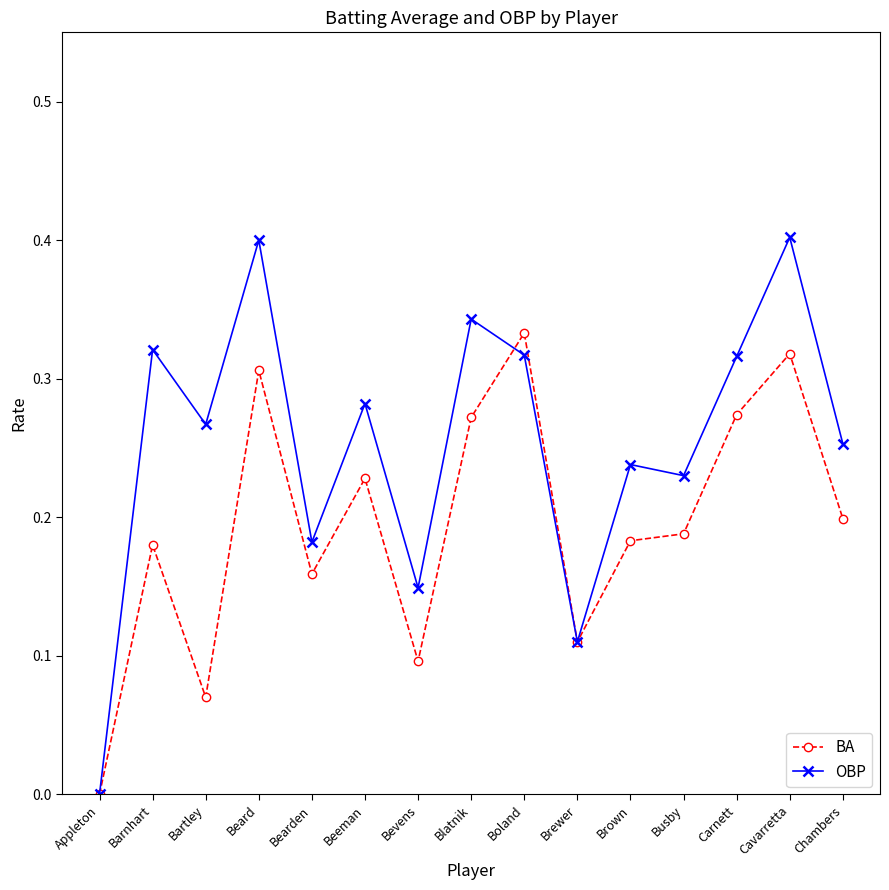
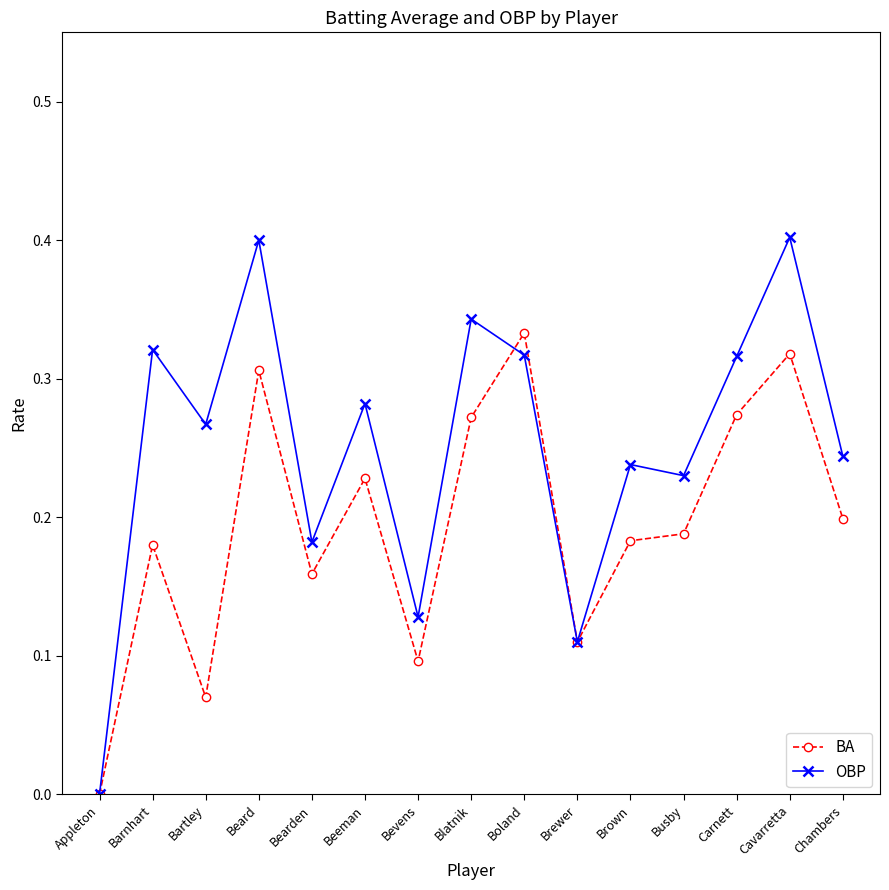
OBP, Bevens: 0.149 -> 0.128
OBP, Chambers: 0.253 -> 0.244
